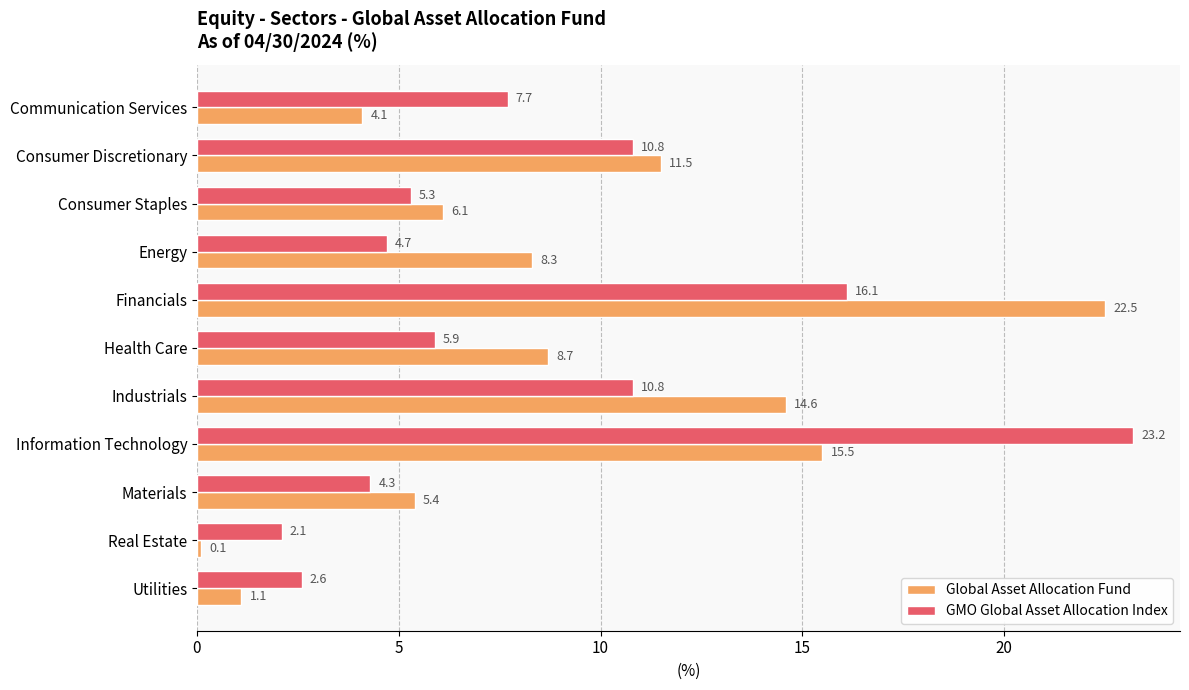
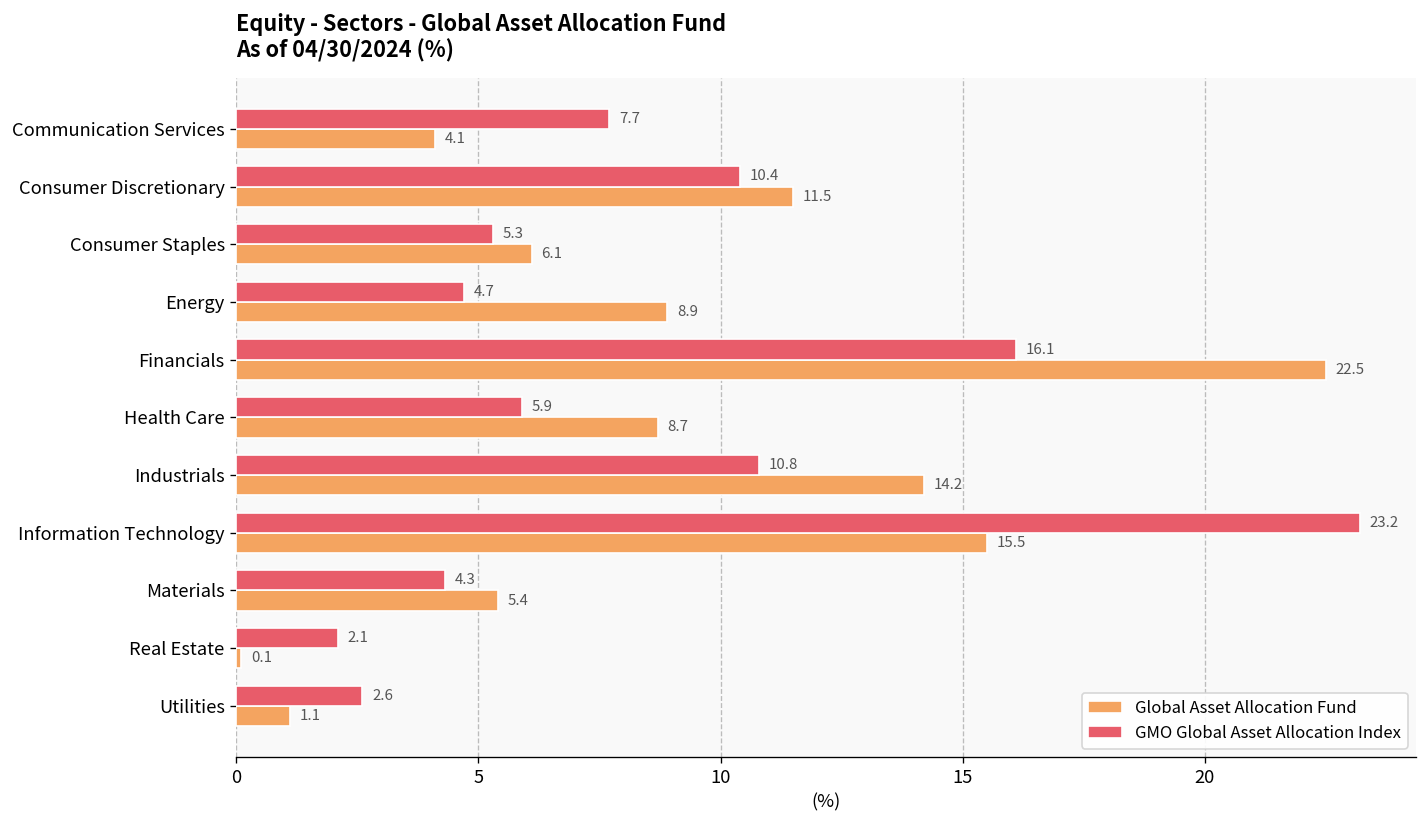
GMO Global Asset Allocation Index, Consumer Discretionary: 10.8 -> 10.4
Global Asset Allocation Fund, Energy: 8.3 -> 8.9
Global Asset Allocation Fund, Industrials: 14.6 -> 14.2
